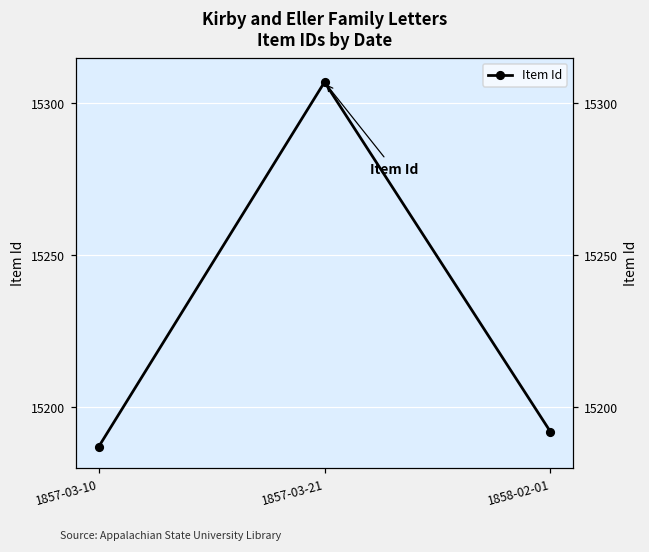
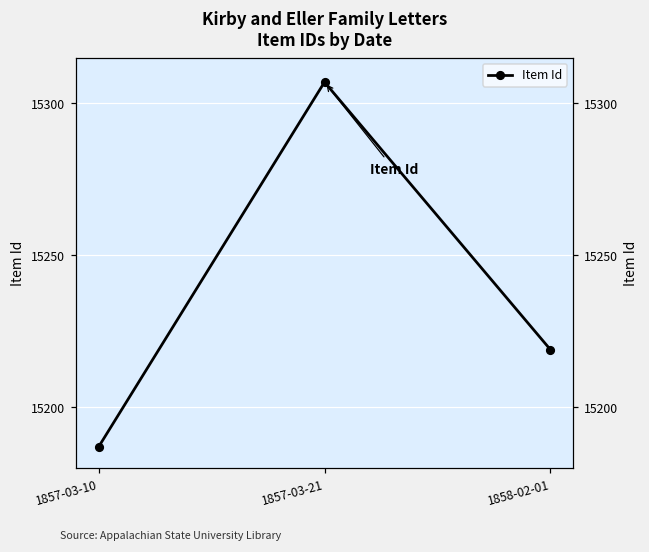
1858-02-01: 15192 -> 15219
